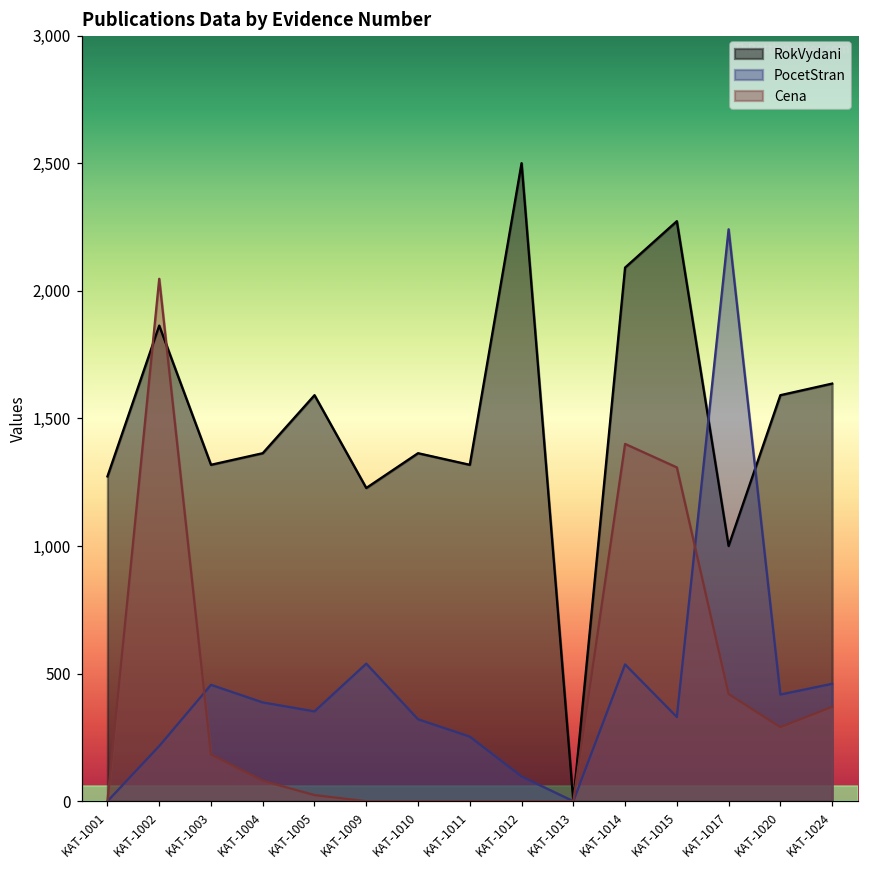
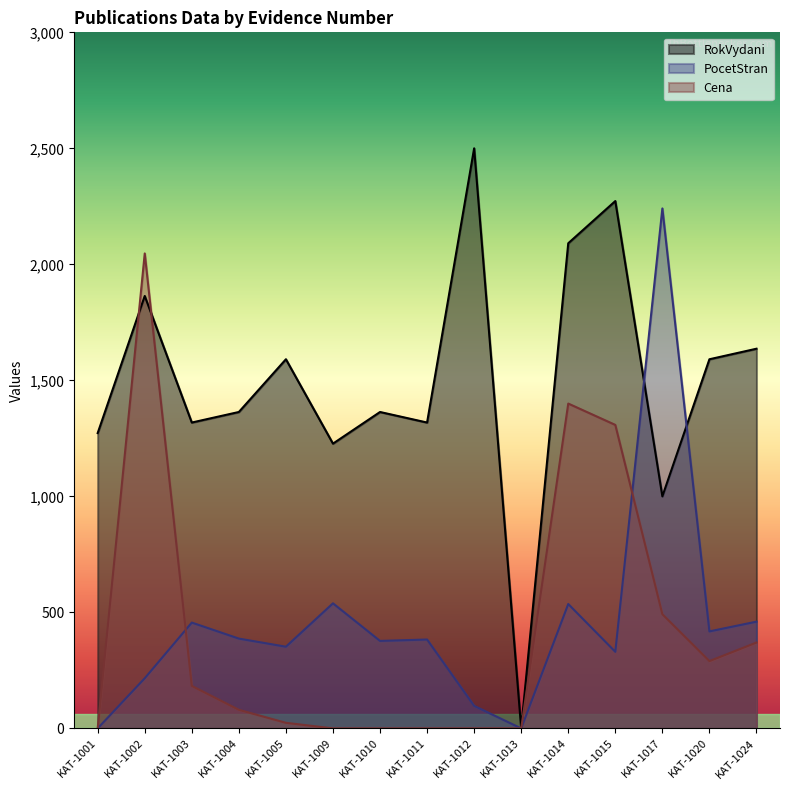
PocetStran, KAT-1010: 320 -> 380
PocetStran, KAT-1011: 250 -> 380
Cena, KAT-1017: 420 -> 490
